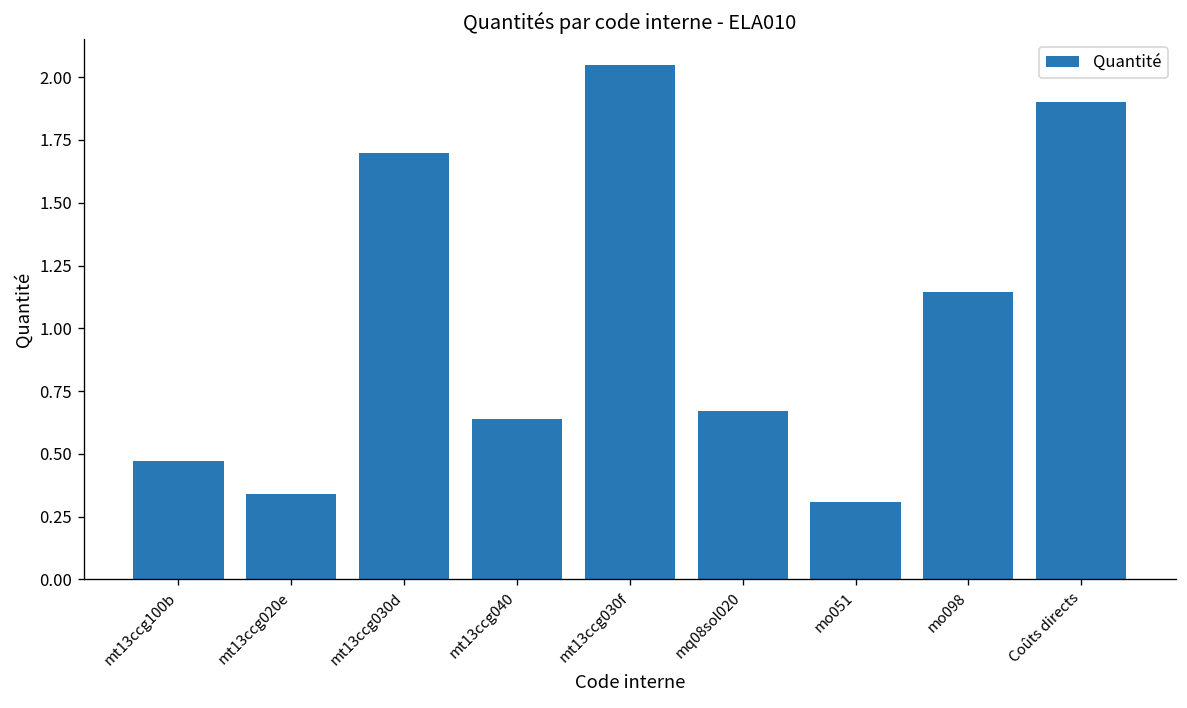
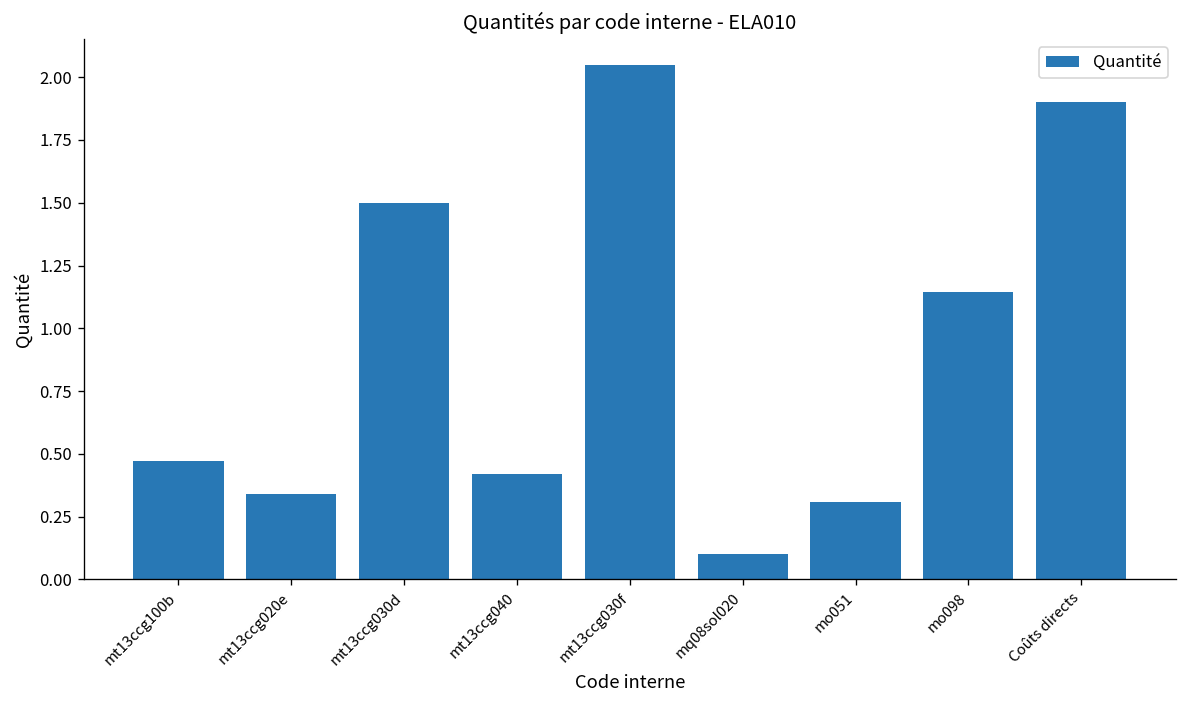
mt13ccg030d: 1.7 -> 1.5
mt13ccg040: 0.64 -> 0.42
mq08sol020: 0.67 -> 0.10
